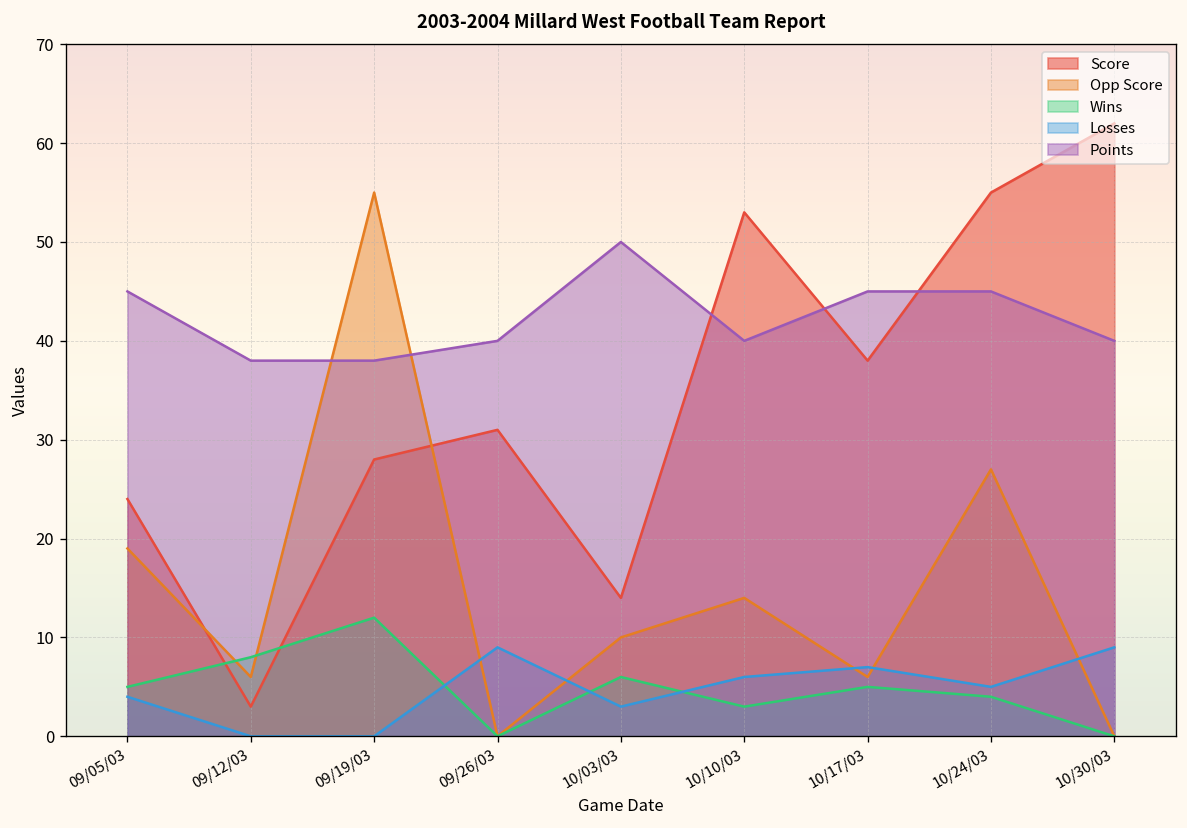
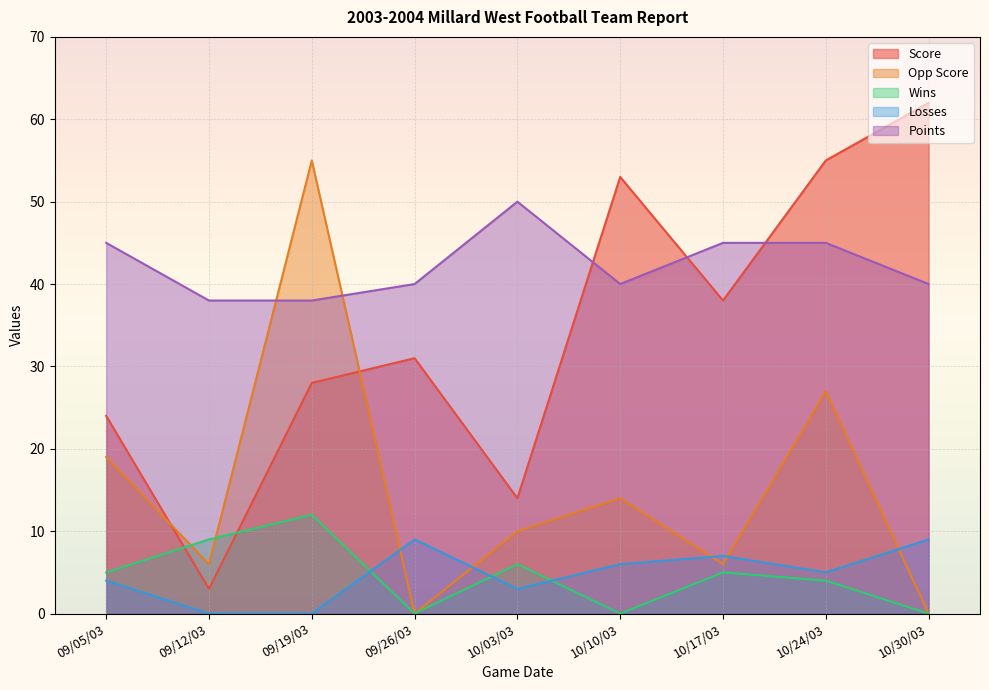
Wins, 09/12/03: 8 -> 9
Wins, 10/10/03: 3 -> 0
